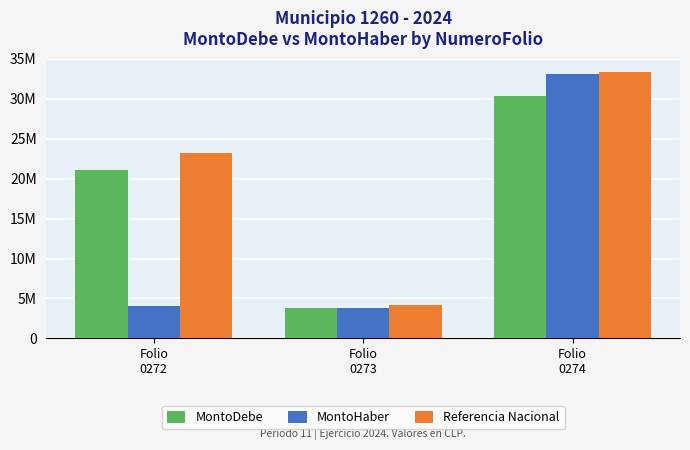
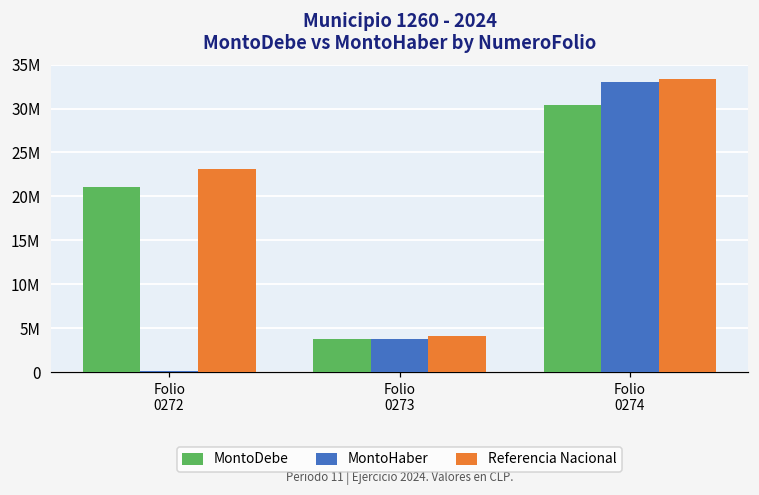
MontoHaber, Folio 0272: 4000000 -> 0
